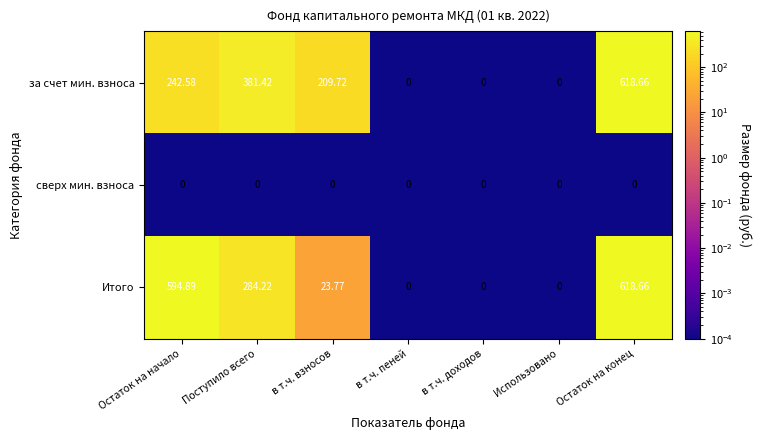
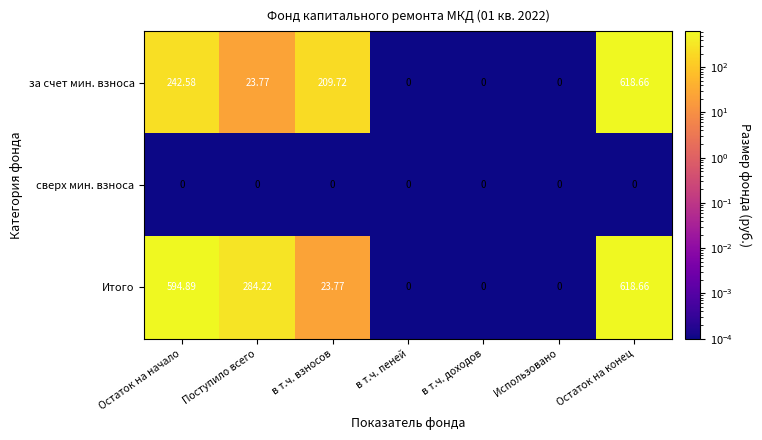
за счет мин. взноса, Поступило всего: 381.42 -> 23.77
